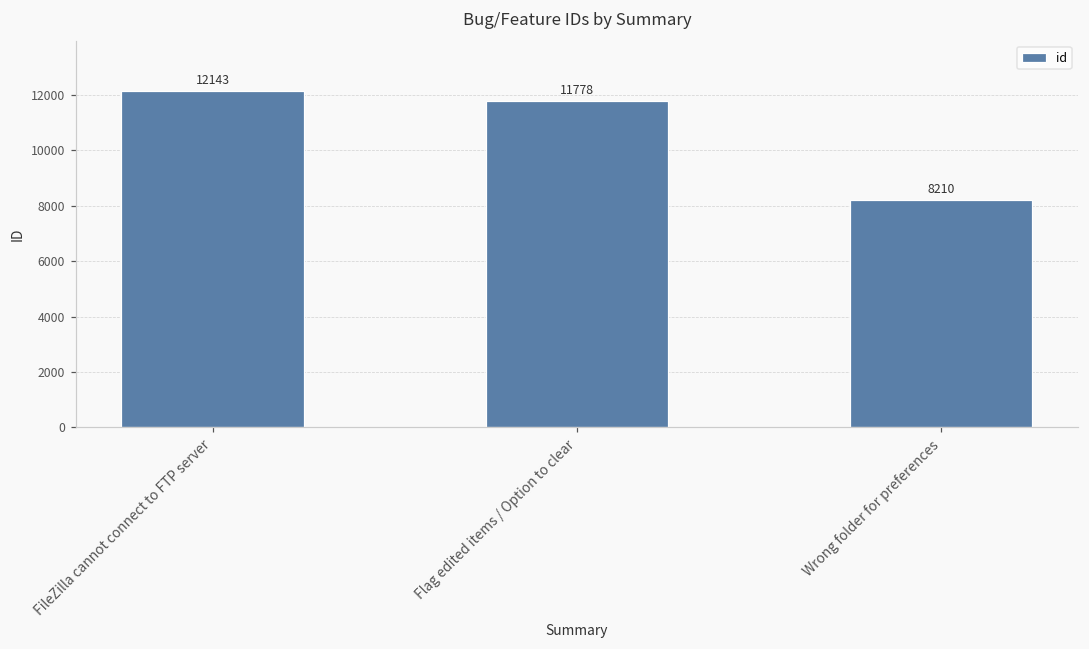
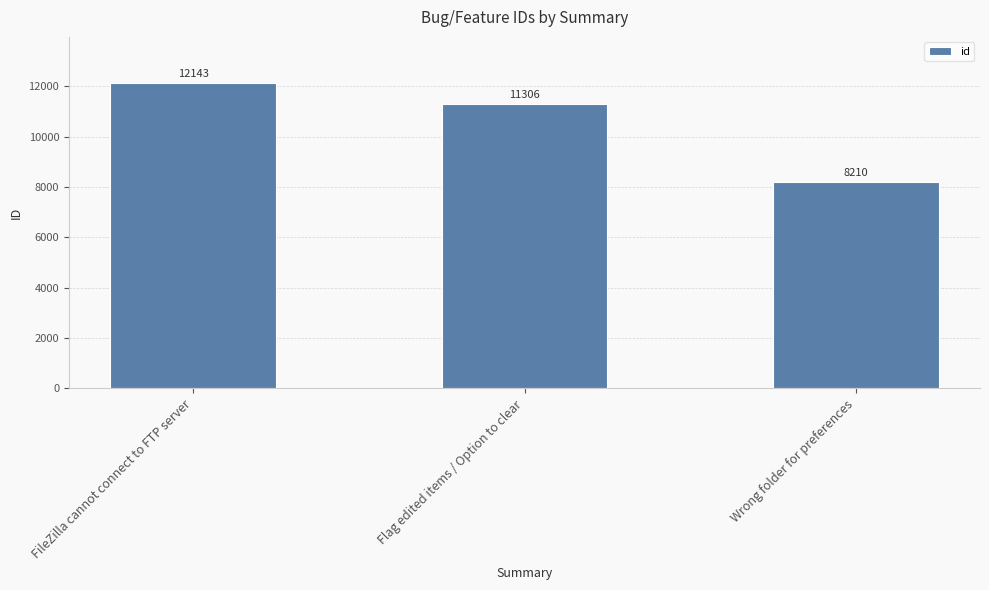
Flag edited items / Option to clear: 11778 -> 11306
